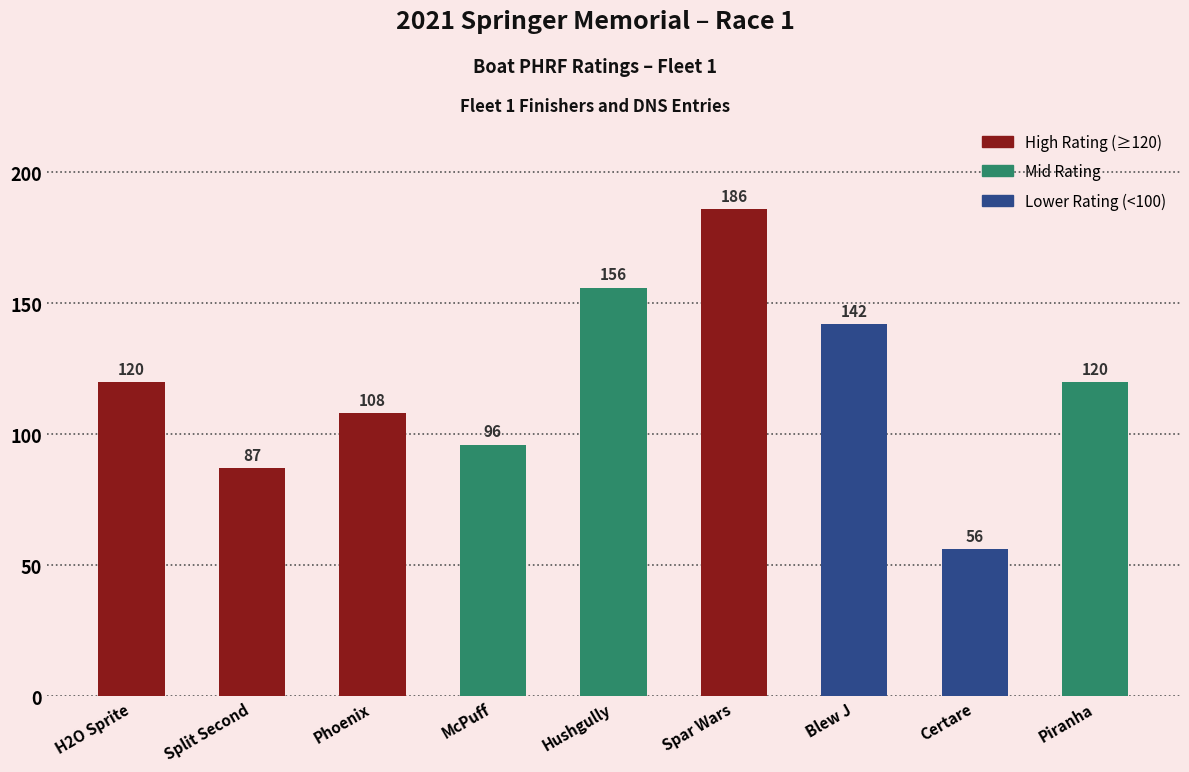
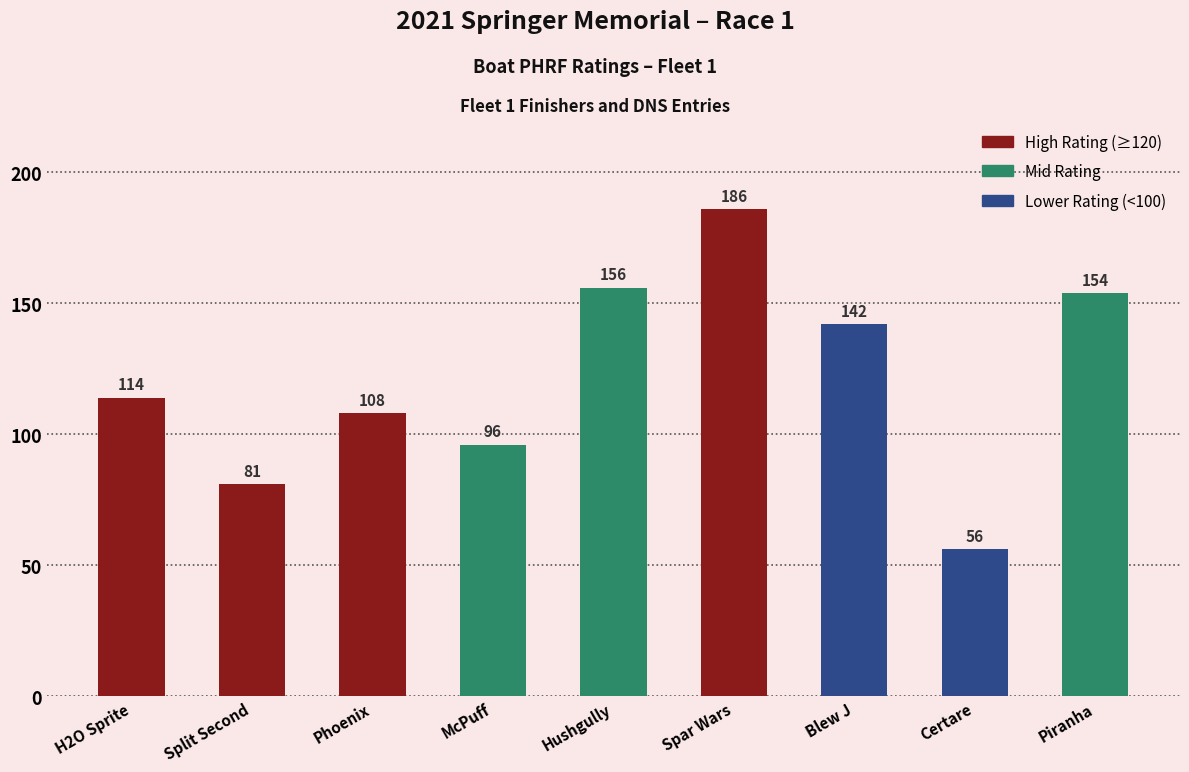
H2O Sprite: 120 -> 114
Split Second: 87 -> 81
Piranha: 120 -> 154
